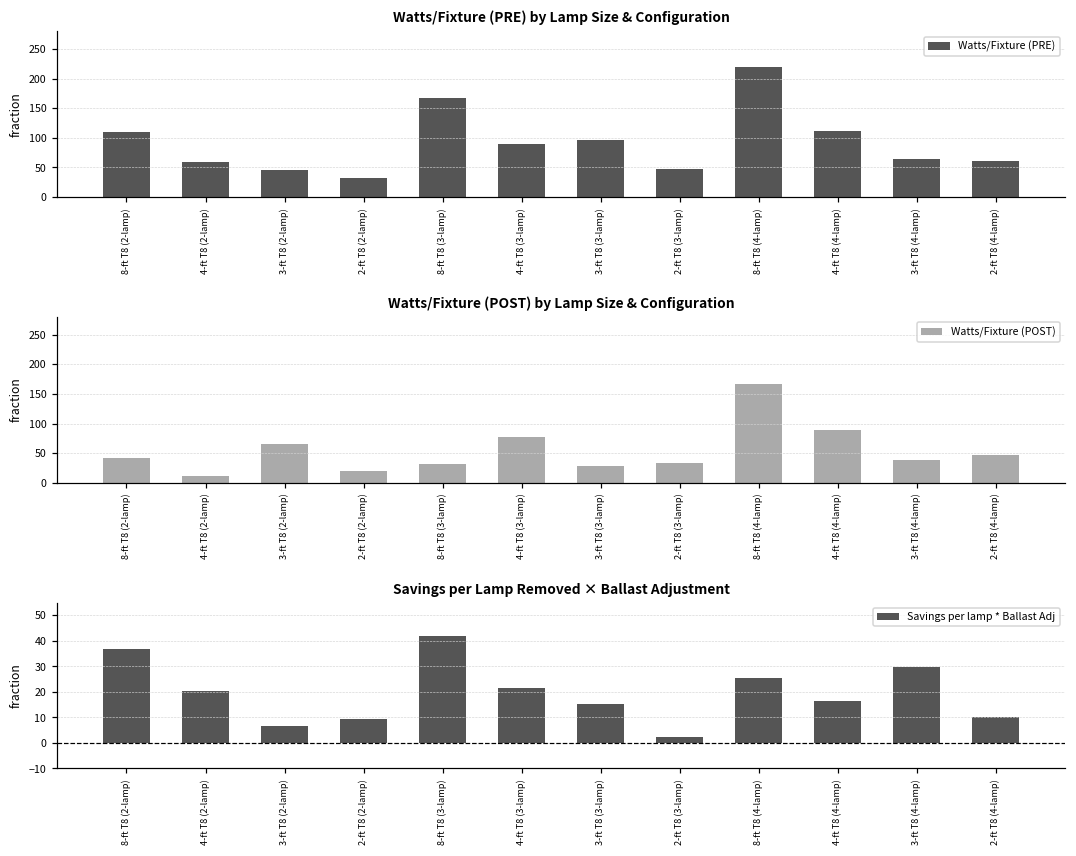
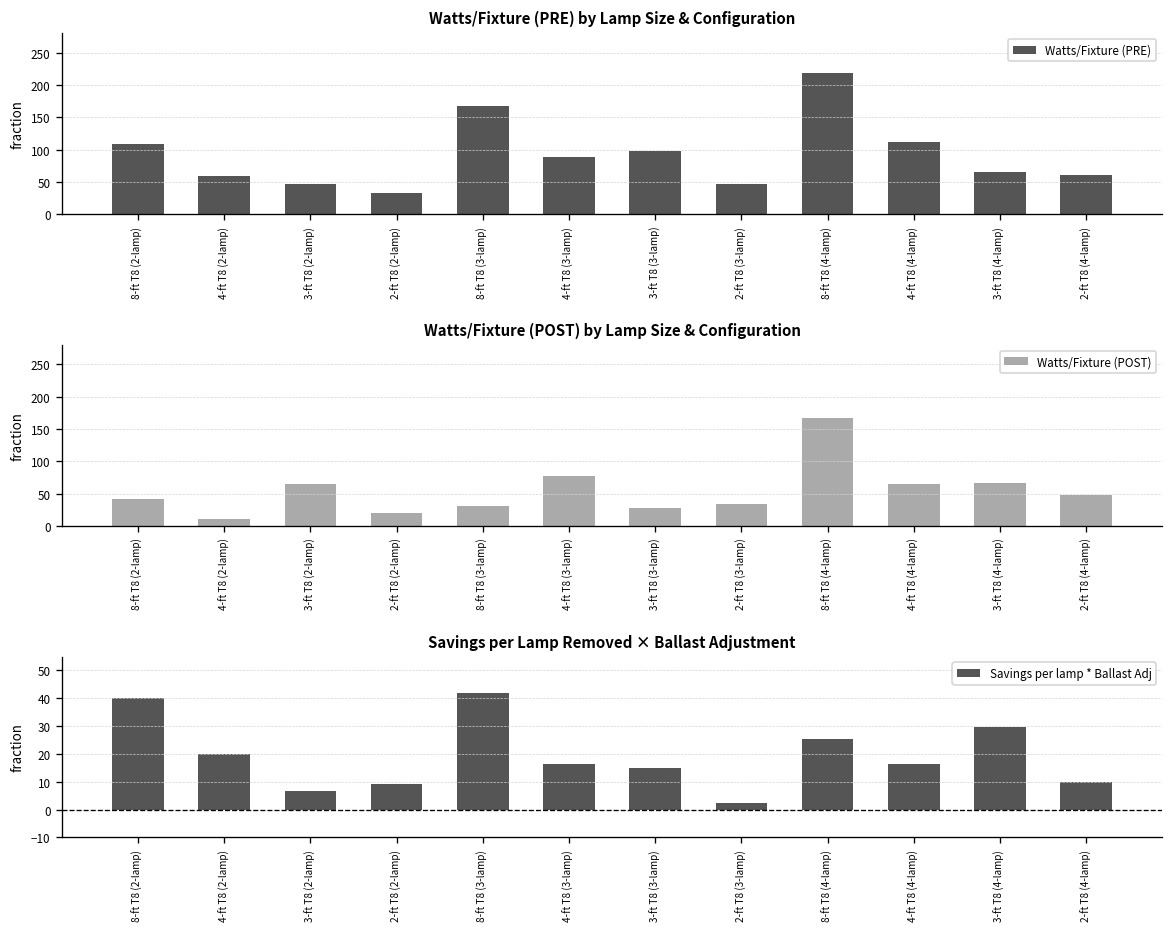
Watts/Fixture (POST) by Lamp Size & Configuration, 4-ft T8 (4-lamp): 90 -> 60
Watts/Fixture (POST) by Lamp Size & Configuration, 3-ft T8 (4-lamp): 40 -> 70
Savings per Lamp Removed × Ballast Adjustment, 8-ft T8 (2-lamp): 37 -> 40
Savings per Lamp Removed × Ballast Adjustment, 4-ft T8 (3-lamp): 22 -> 16
